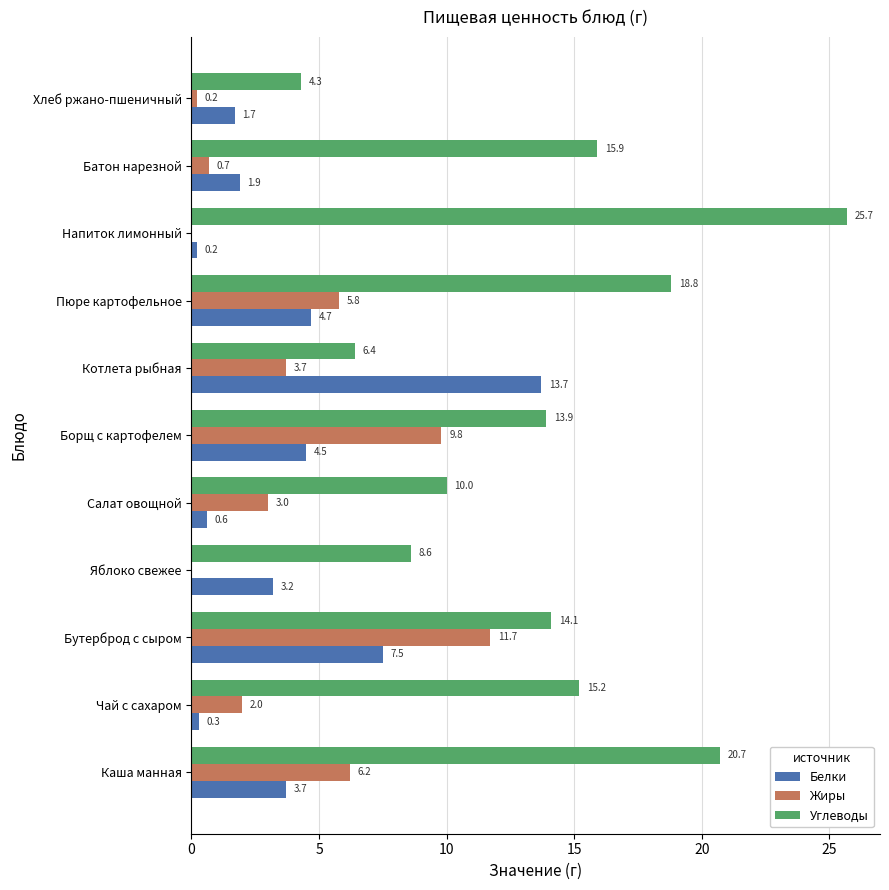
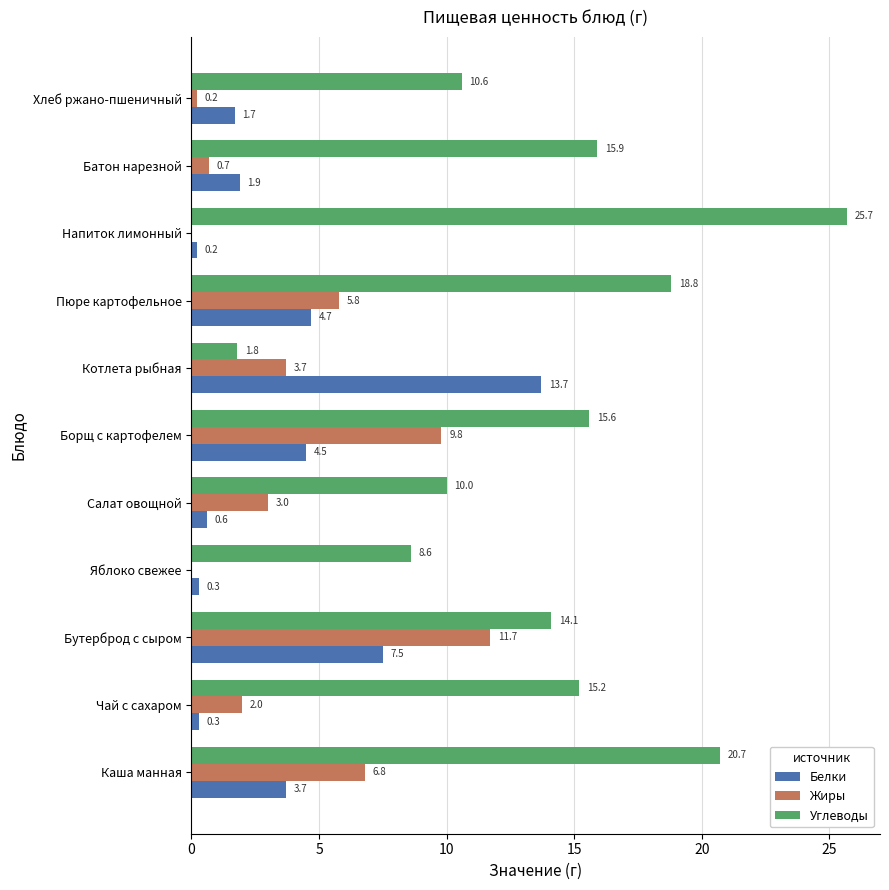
Углеводы, Хлеб ржано-пшеничный: 4.3 -> 10.6
Углеводы, Котлета рыбная: 6.4 -> 1.8
Углеводы, Борщ с картофелем: 13.9 -> 15.6
Белки, Яблоко свежее: 3.2 -> 0.3
Жиры, Каша манная: 6.2 -> 6.8
